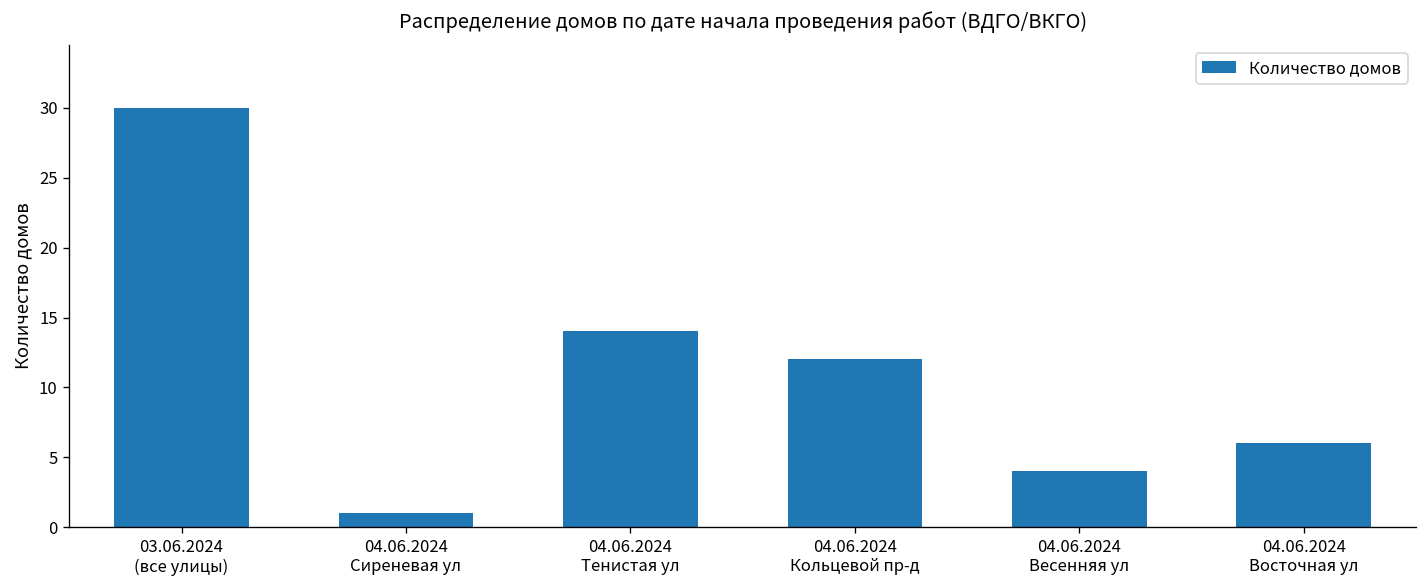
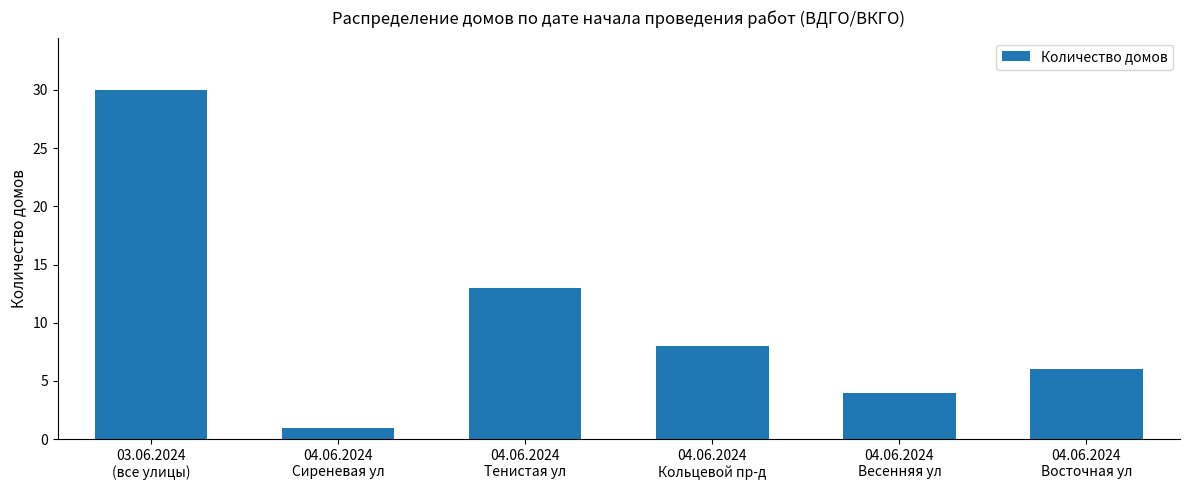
04.06.2024 Тенистая ул: 14 -> 13
04.06.2024 Кольцевой пр-д: 12 -> 8
